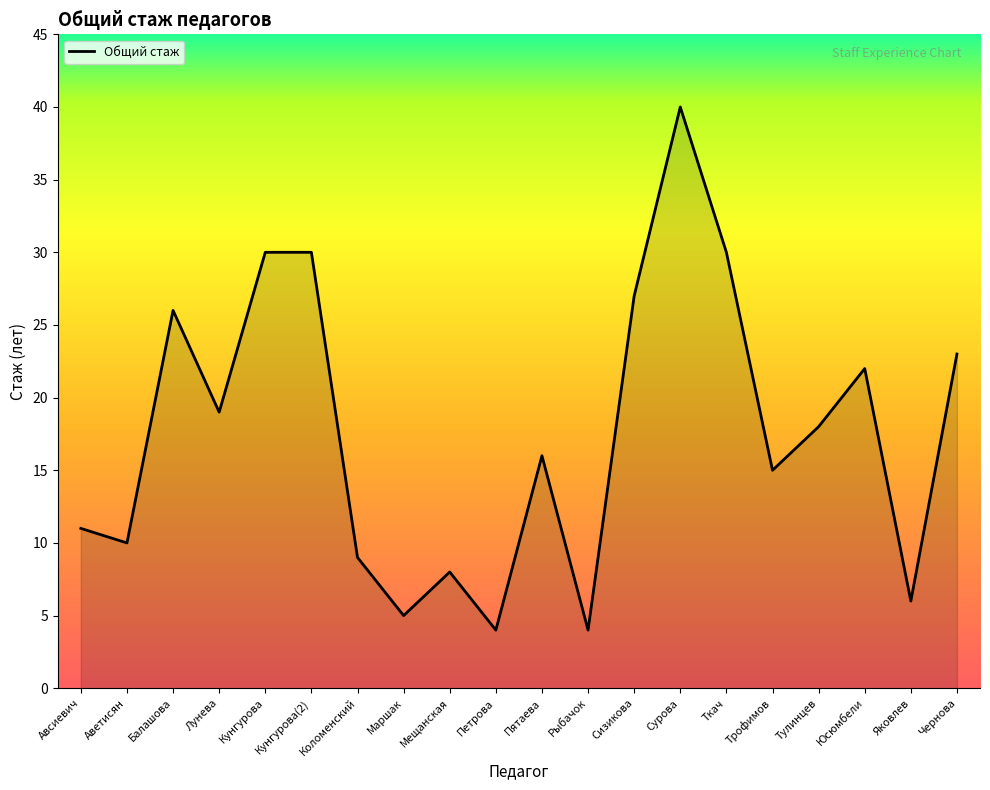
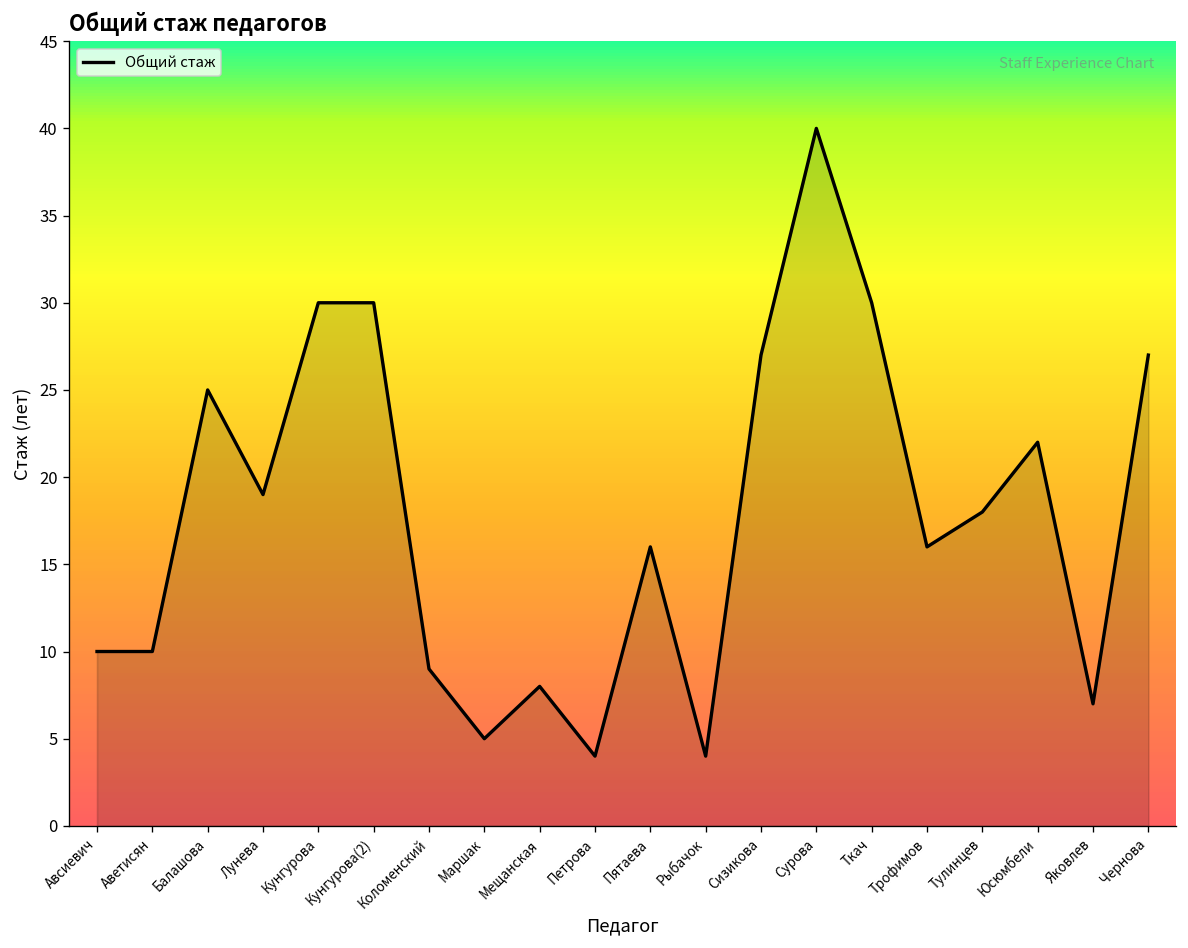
Авсиевич: 11 -> 10
Балашова: 26 -> 25
Трофимов: 15 -> 16
Яковлев: 6 -> 7
Чернова: 23 -> 27
